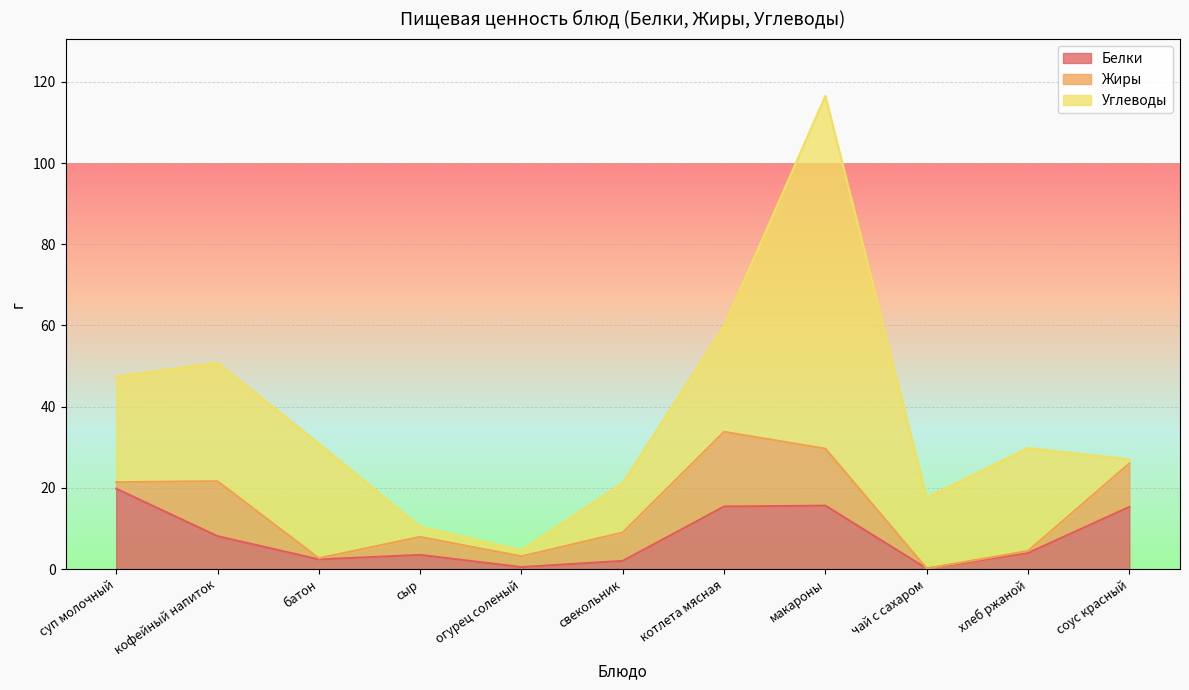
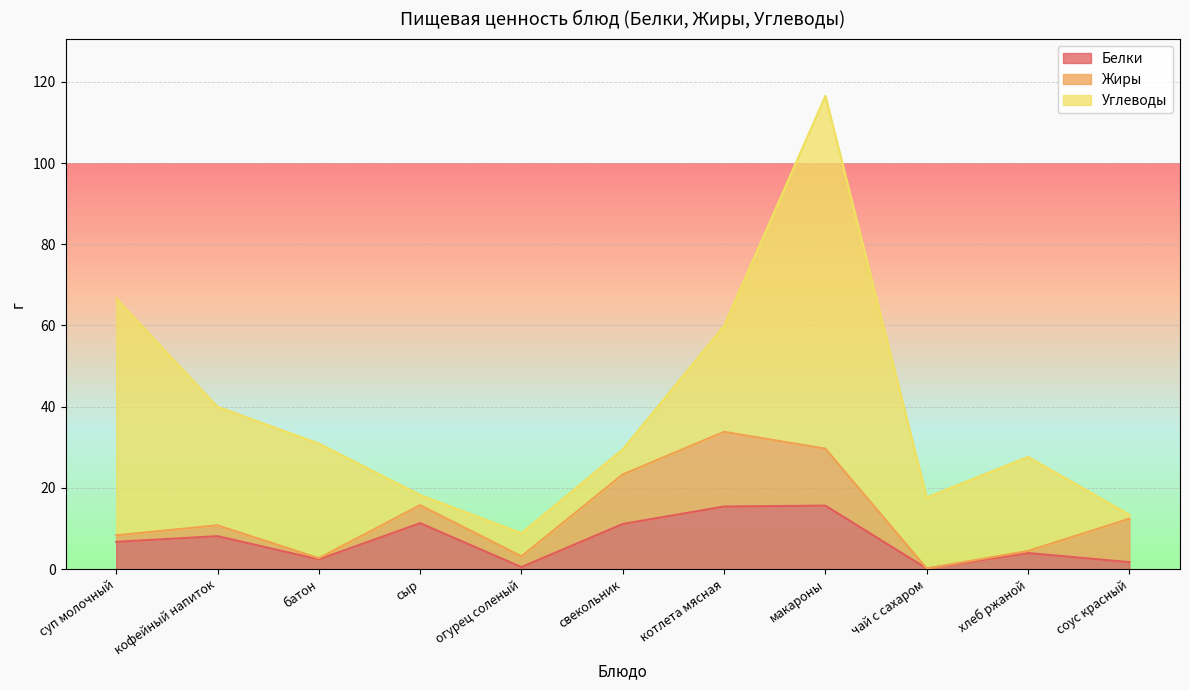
Белки, суп молочный: 20 -> 7
Углеводы, суп молочный: 26 -> 58
Жиры, кофейный напиток: 14 -> 3
Белки, сыр: 3 -> 11
Углеводы, огурец соленый: 2 -> 6
Белки, свекольник: 2 -> 11
Жиры, свекольник: 7 -> 12
Углеводы, свекольник: 12 -> 6
Углеводы, хлеб ржаной: 25 -> 23
Белки, соус красный: 15 -> 2
